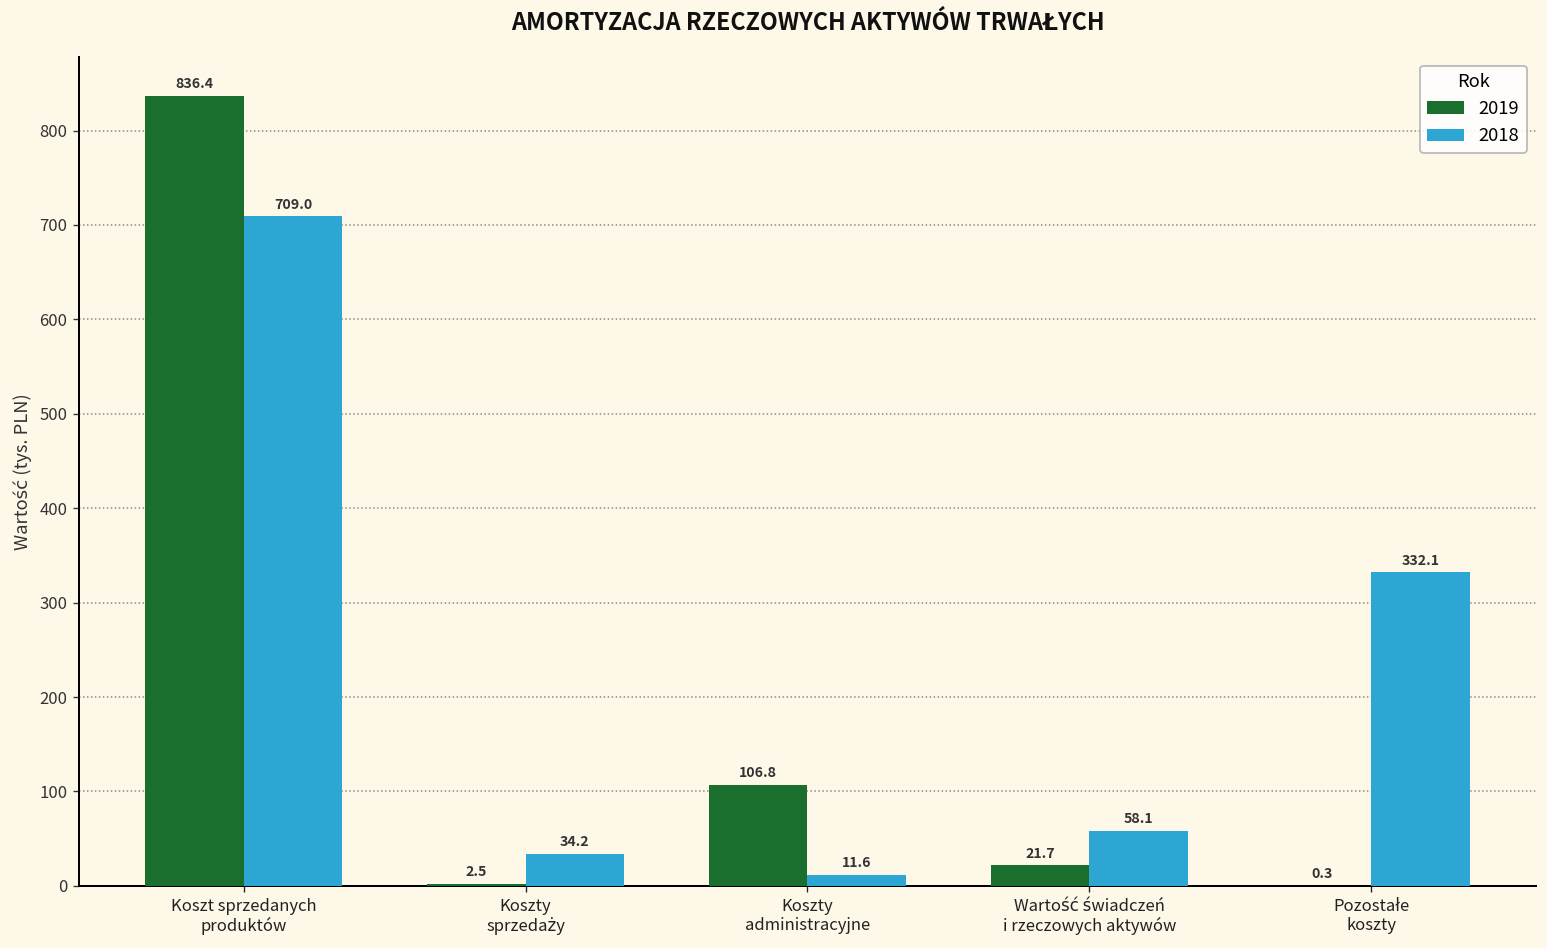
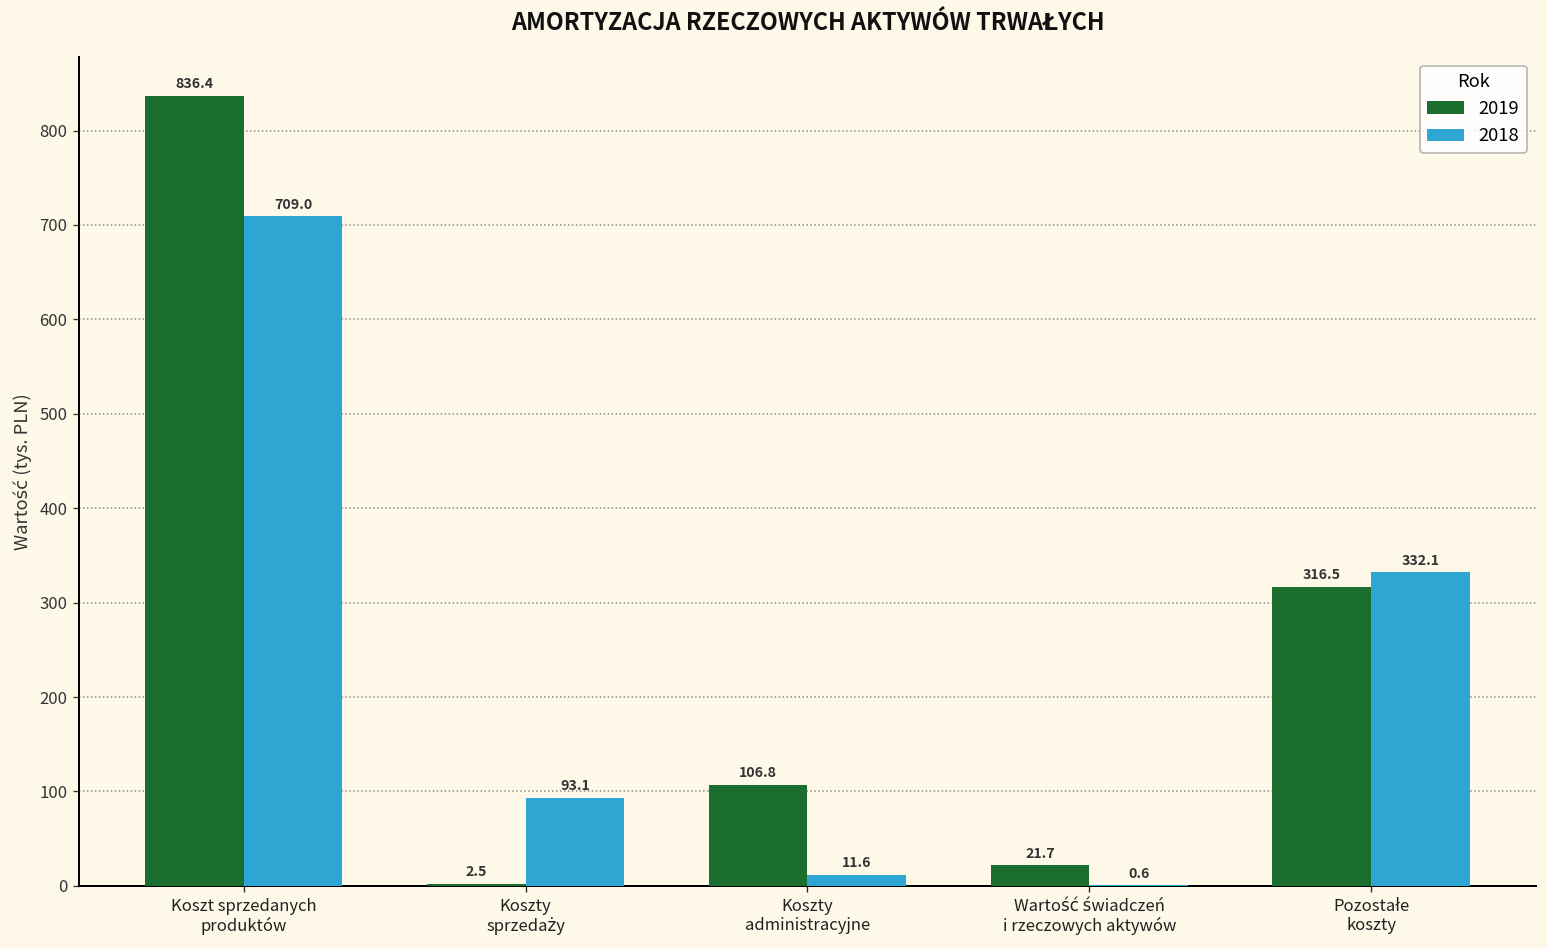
2018, Koszty sprzedaży: 34.2 -> 93.1
2018, Wartość świadczeń i rzeczowych aktywów: 58.1 -> 0.6
2019, Pozostałe koszty: 0.3 -> 316.5
